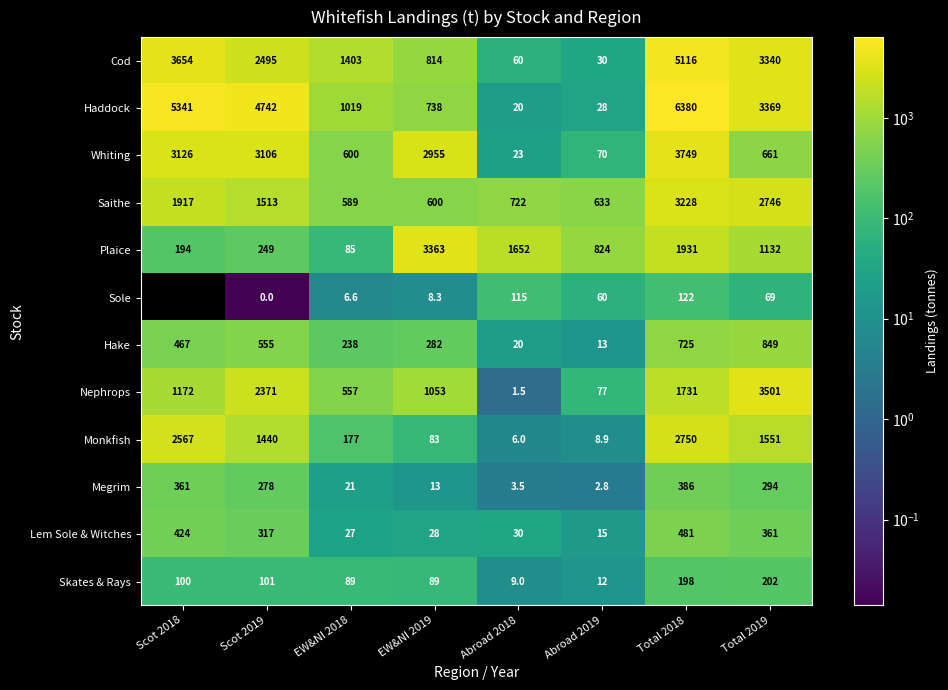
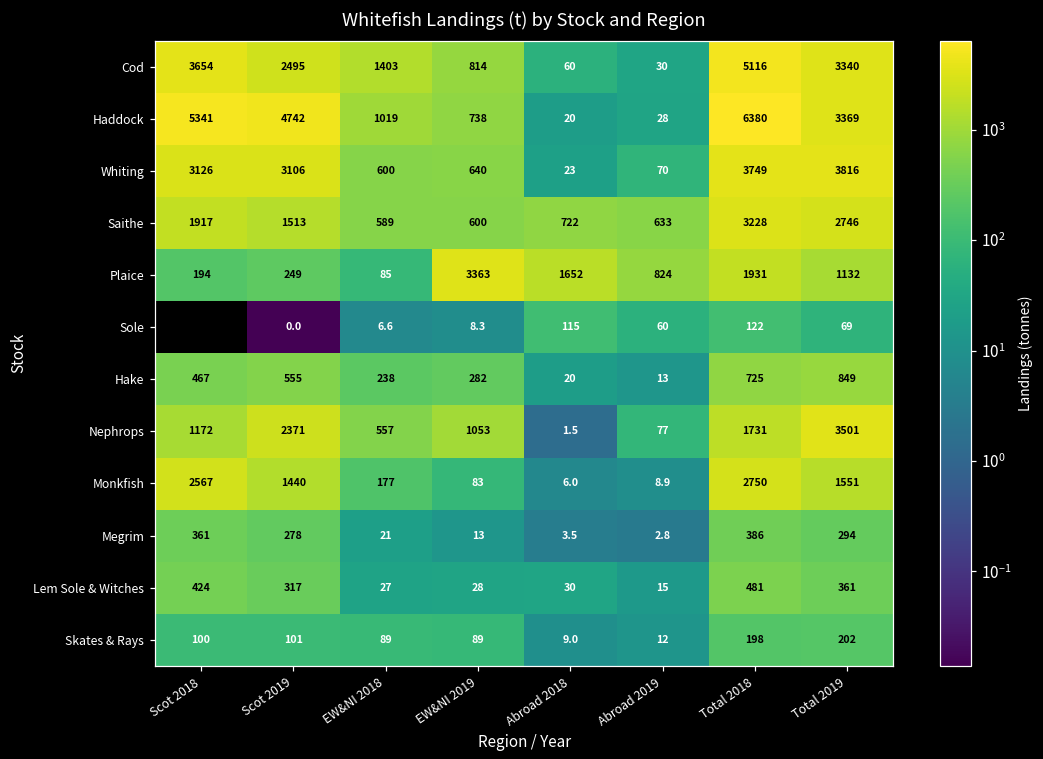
Whiting, EW&NI 2019: 2955 -> 640
Whiting, Total 2019: 661 -> 3816
